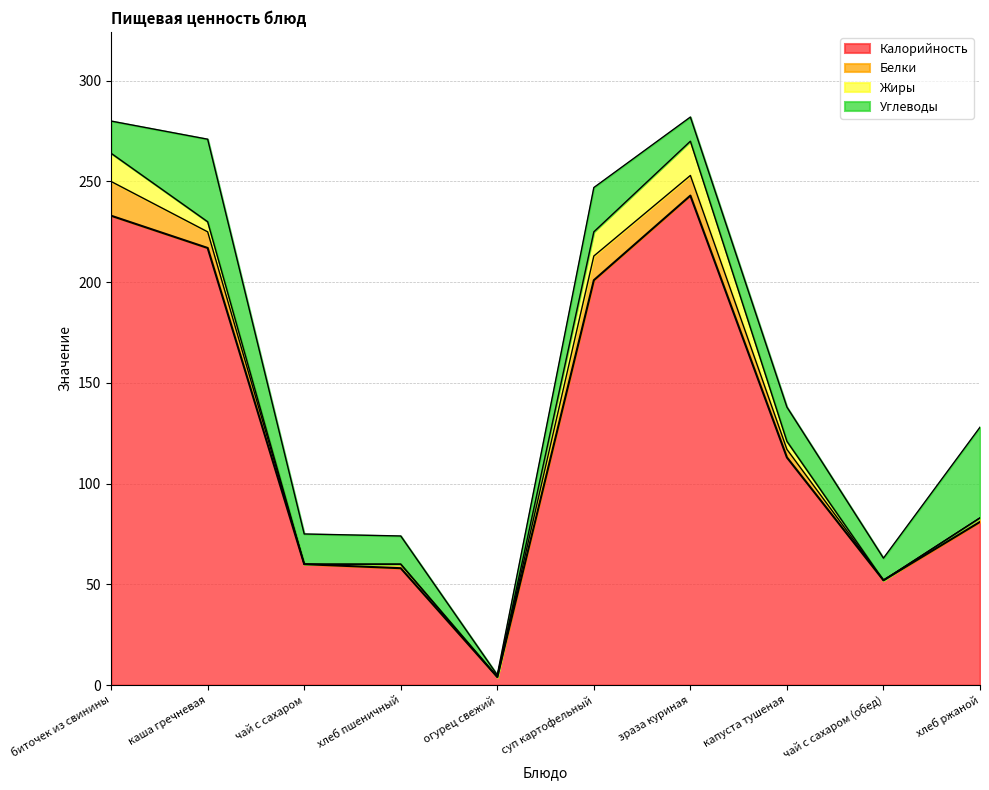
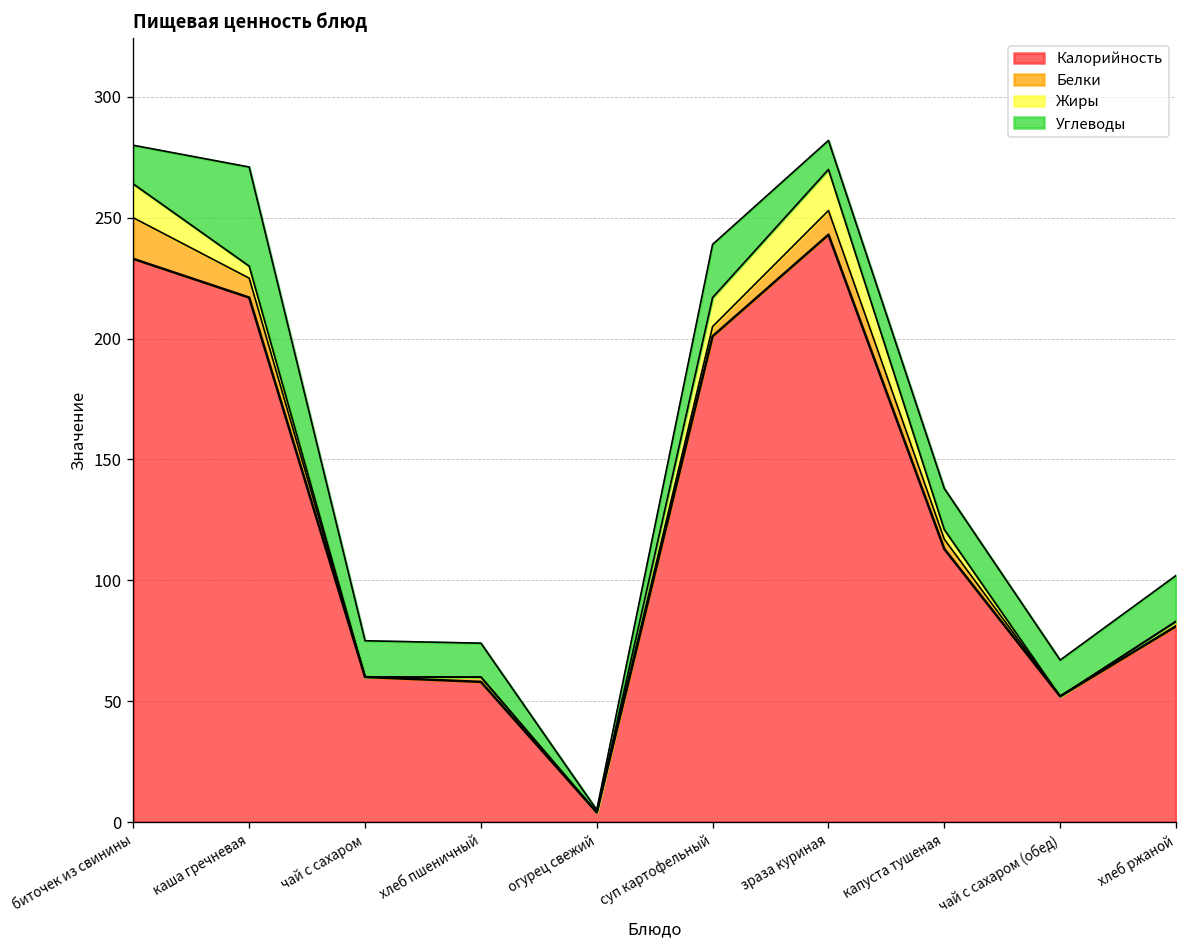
Белки, суп картофельный: 12 -> 4
Углеводы, чай с сахаром (обед): 11 -> 15
Углеводы, хлеб ржаной: 45 -> 19
